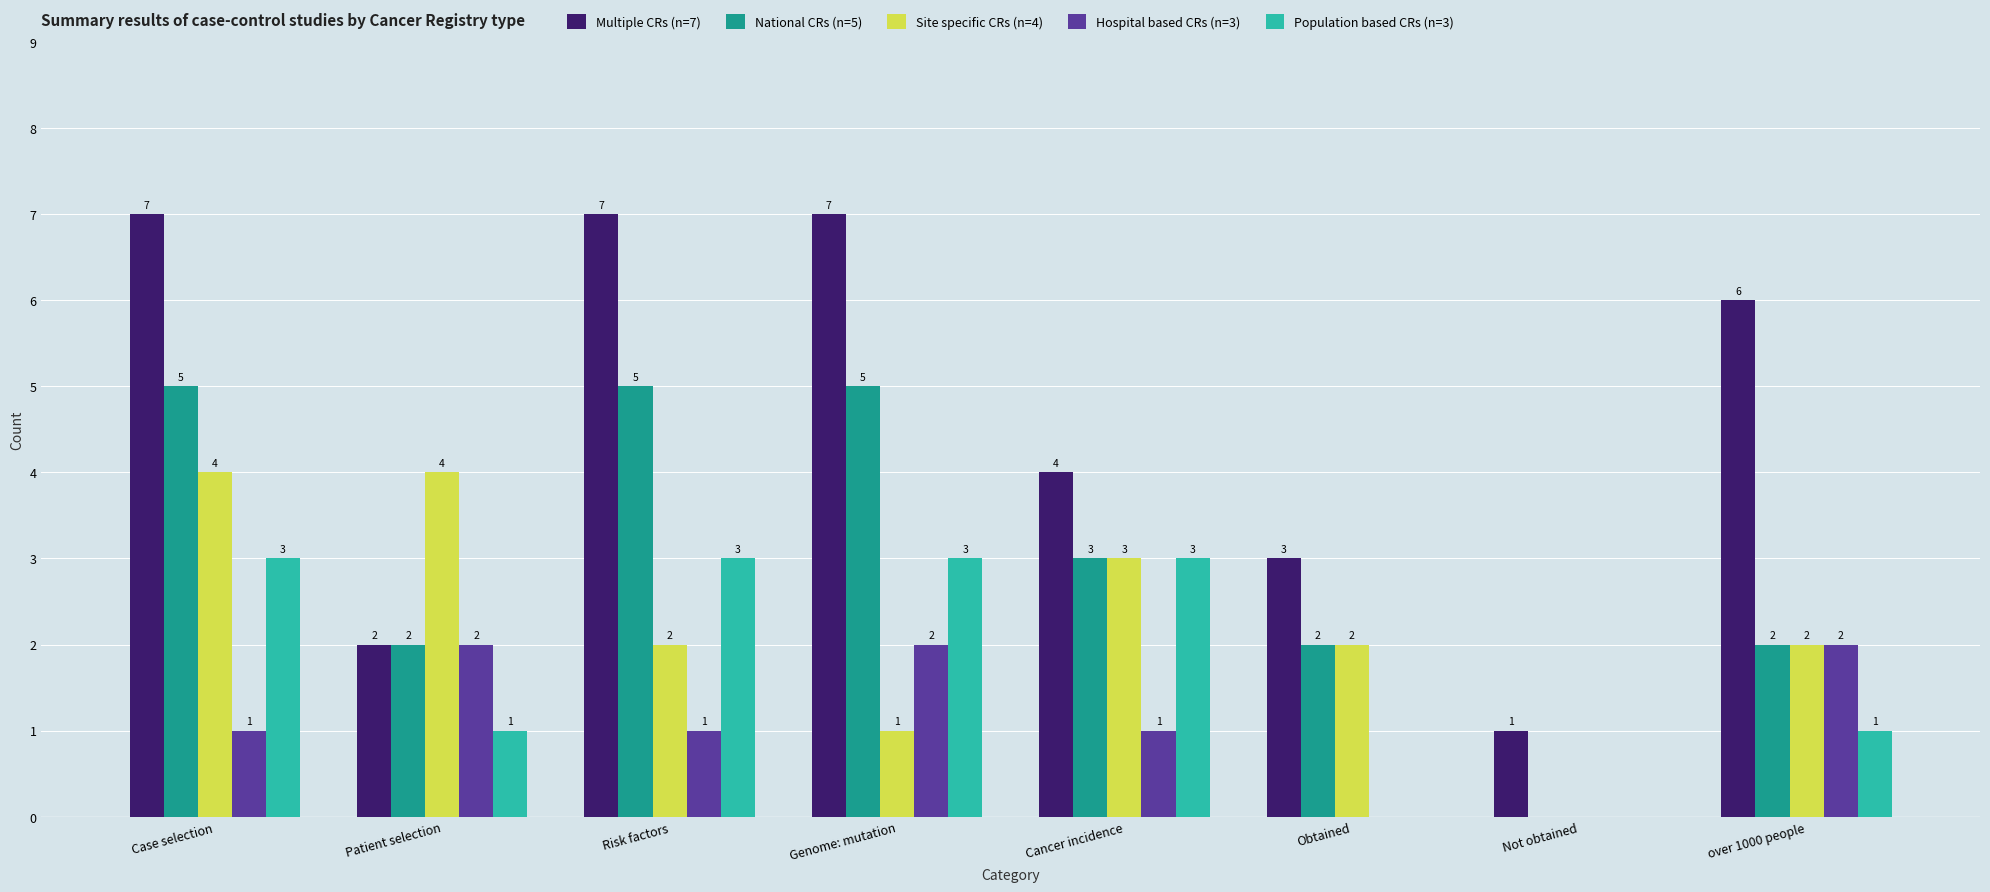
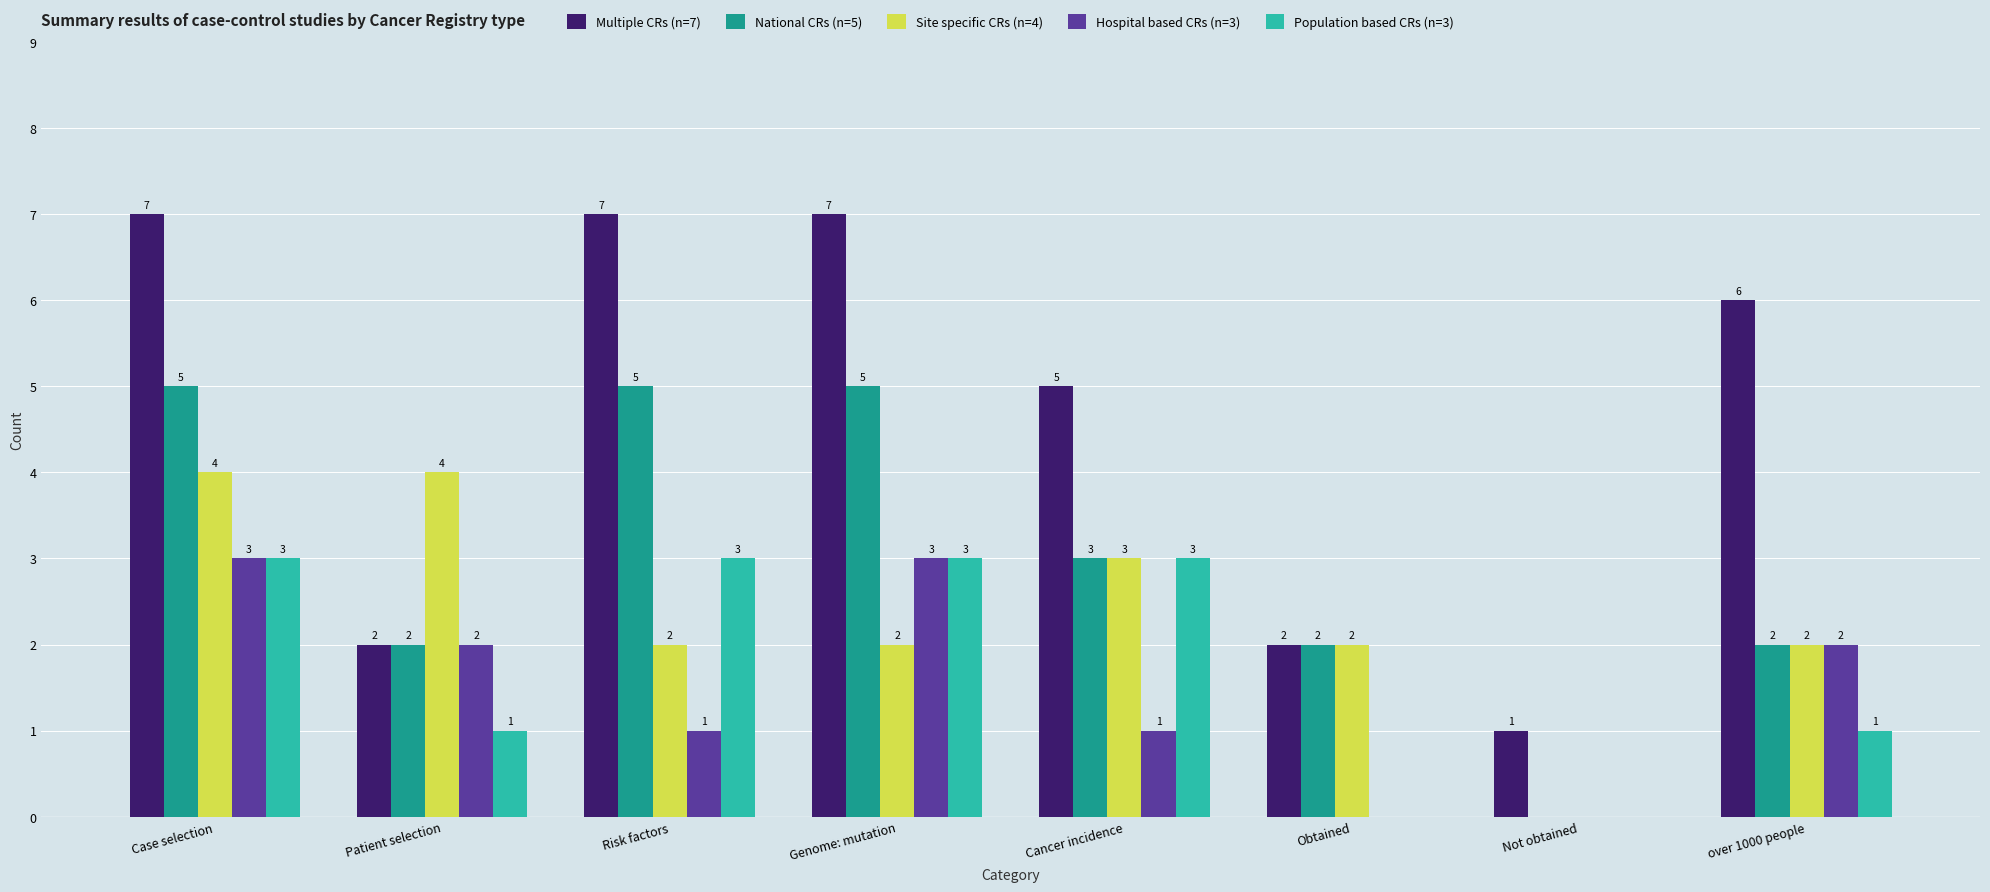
Hospital based CRs (n=3), Case selection: 1 -> 3
Site specific CRs (n=4), Genome: mutation: 1 -> 2
Hospital based CRs (n=3), Genome: mutation: 2 -> 3
Multiple CRs (n=7), Cancer incidence: 4 -> 5
Multiple CRs (n=7), Obtained: 3 -> 2
